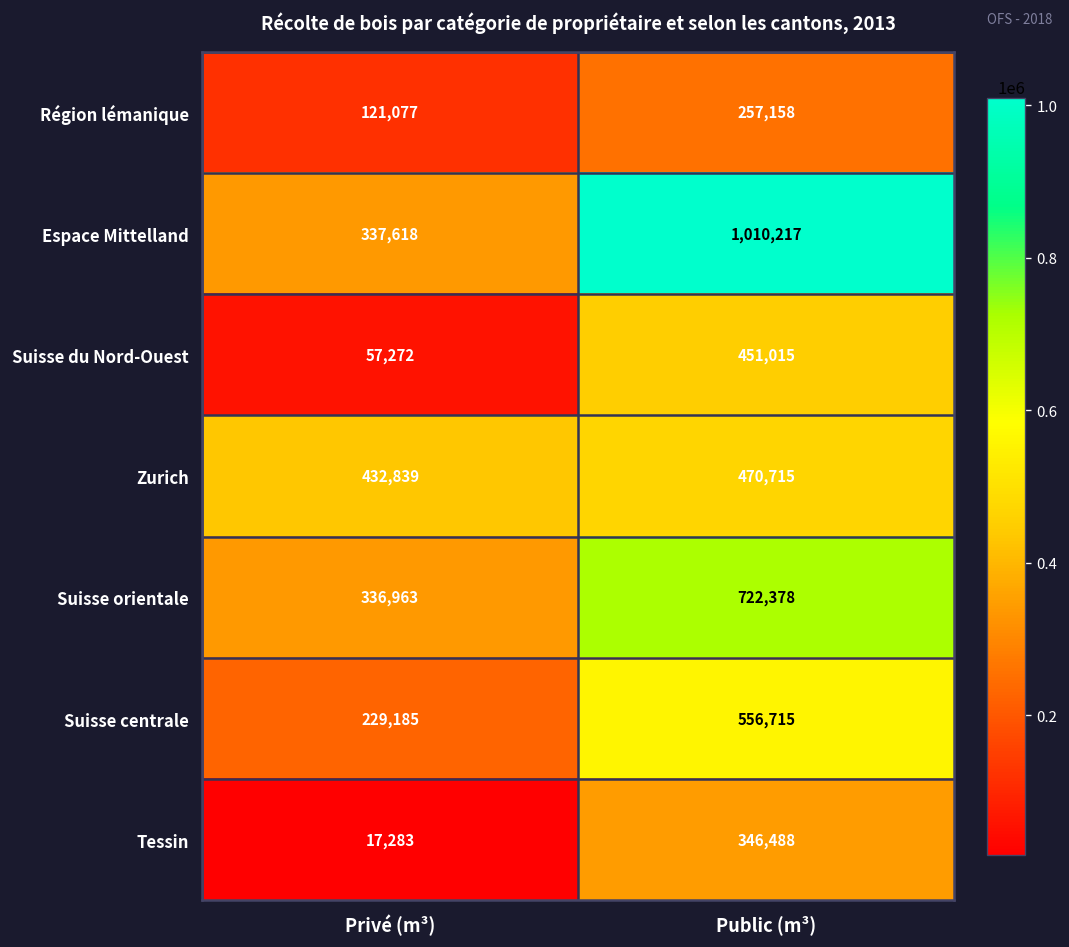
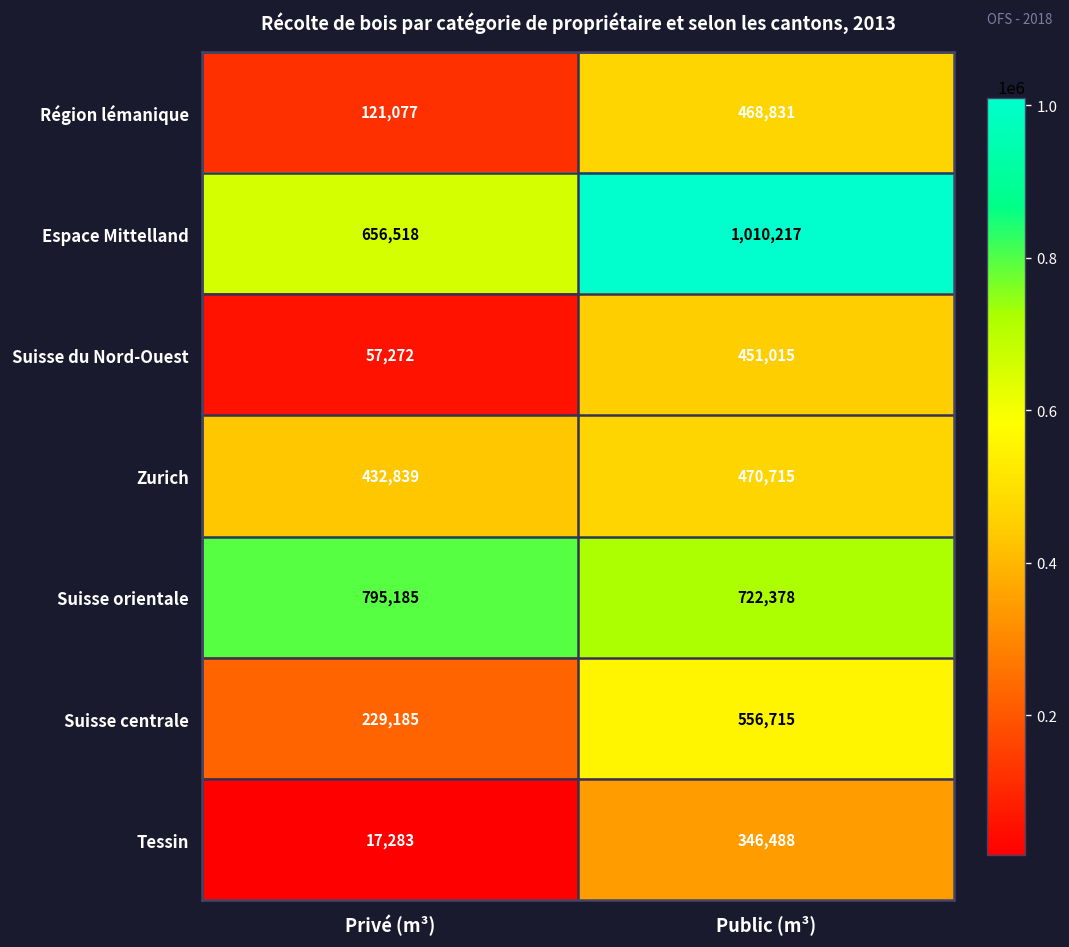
Région lémanique, Public (m³): 257,158 -> 468,831
Espace Mittelland, Privé (m³): 337,618 -> 656,518
Suisse orientale, Privé (m³): 336,963 -> 795,185
